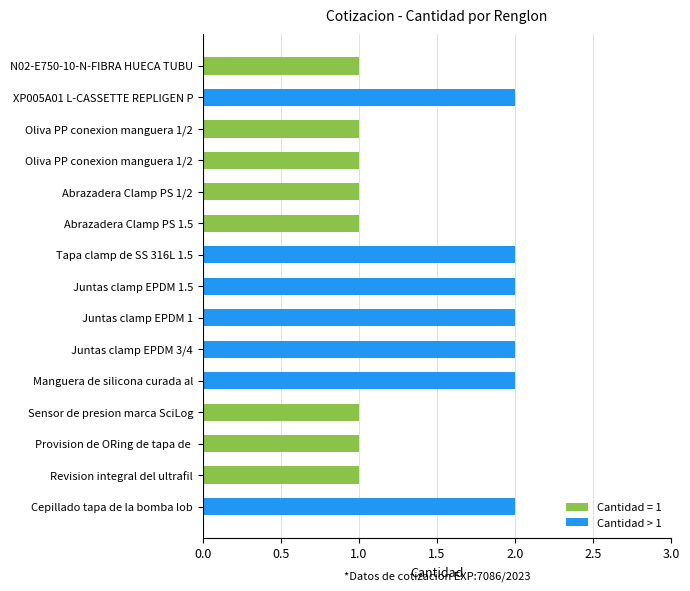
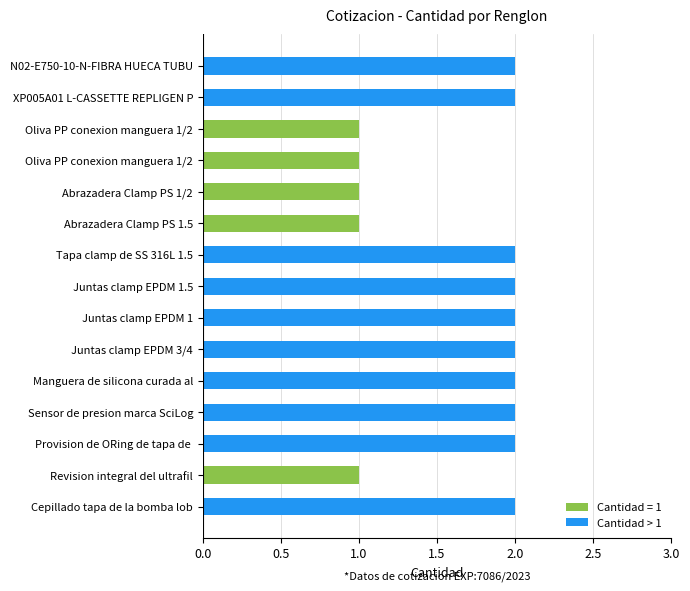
N02-E750-10-N-FIBRA HUECA TUBU: 1 -> 2
Sensor de presion marca SciLog: 1 -> 2
Provision de ORing de tapa de: 1 -> 2
